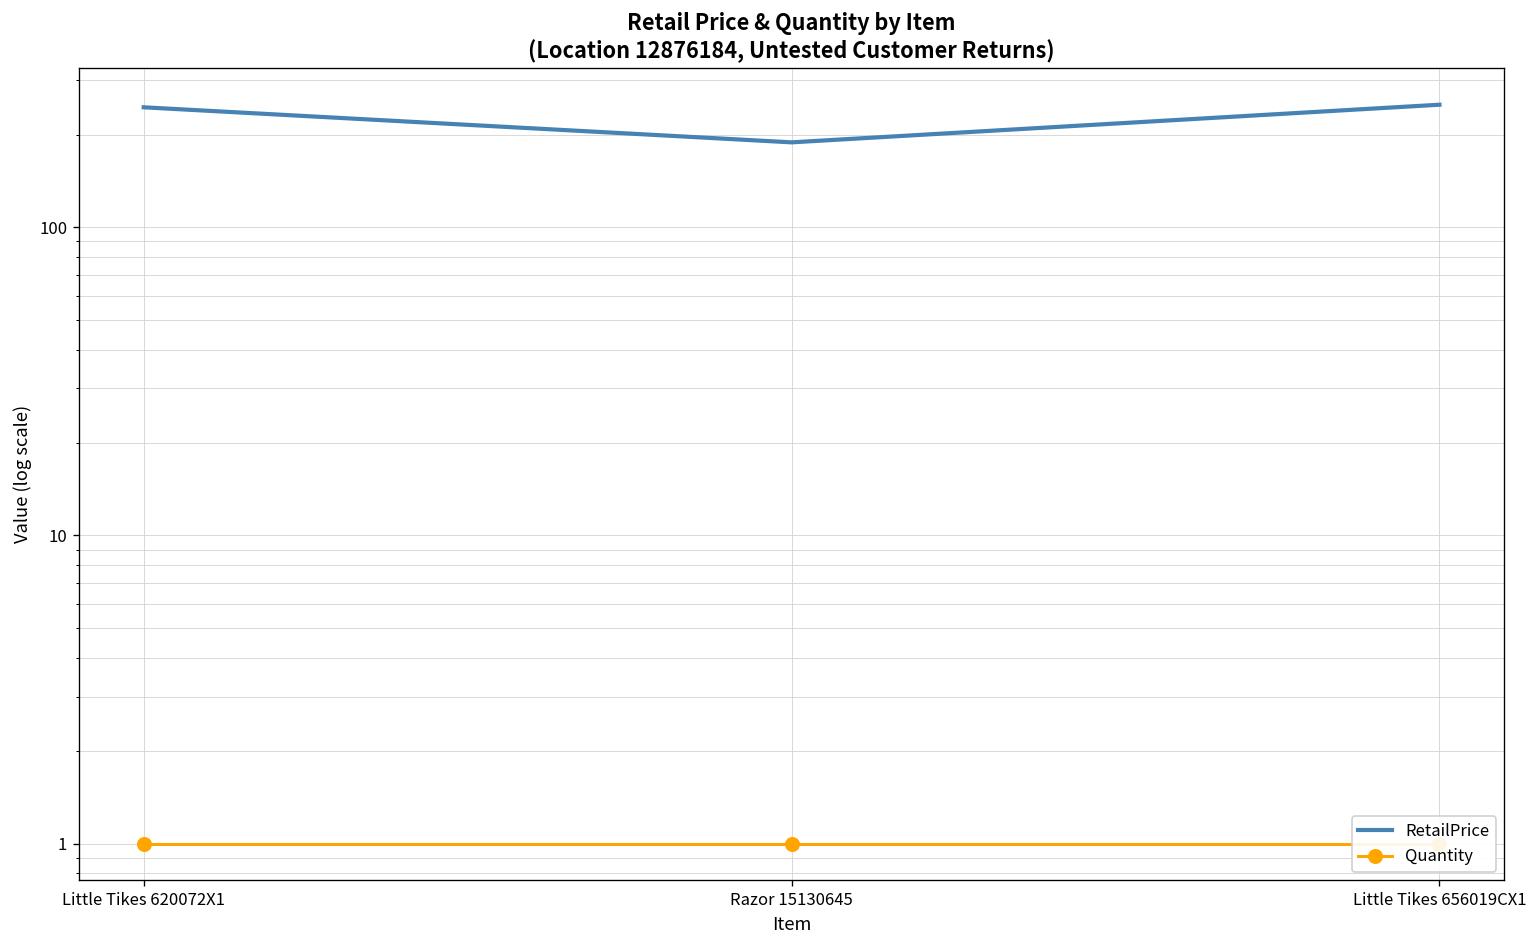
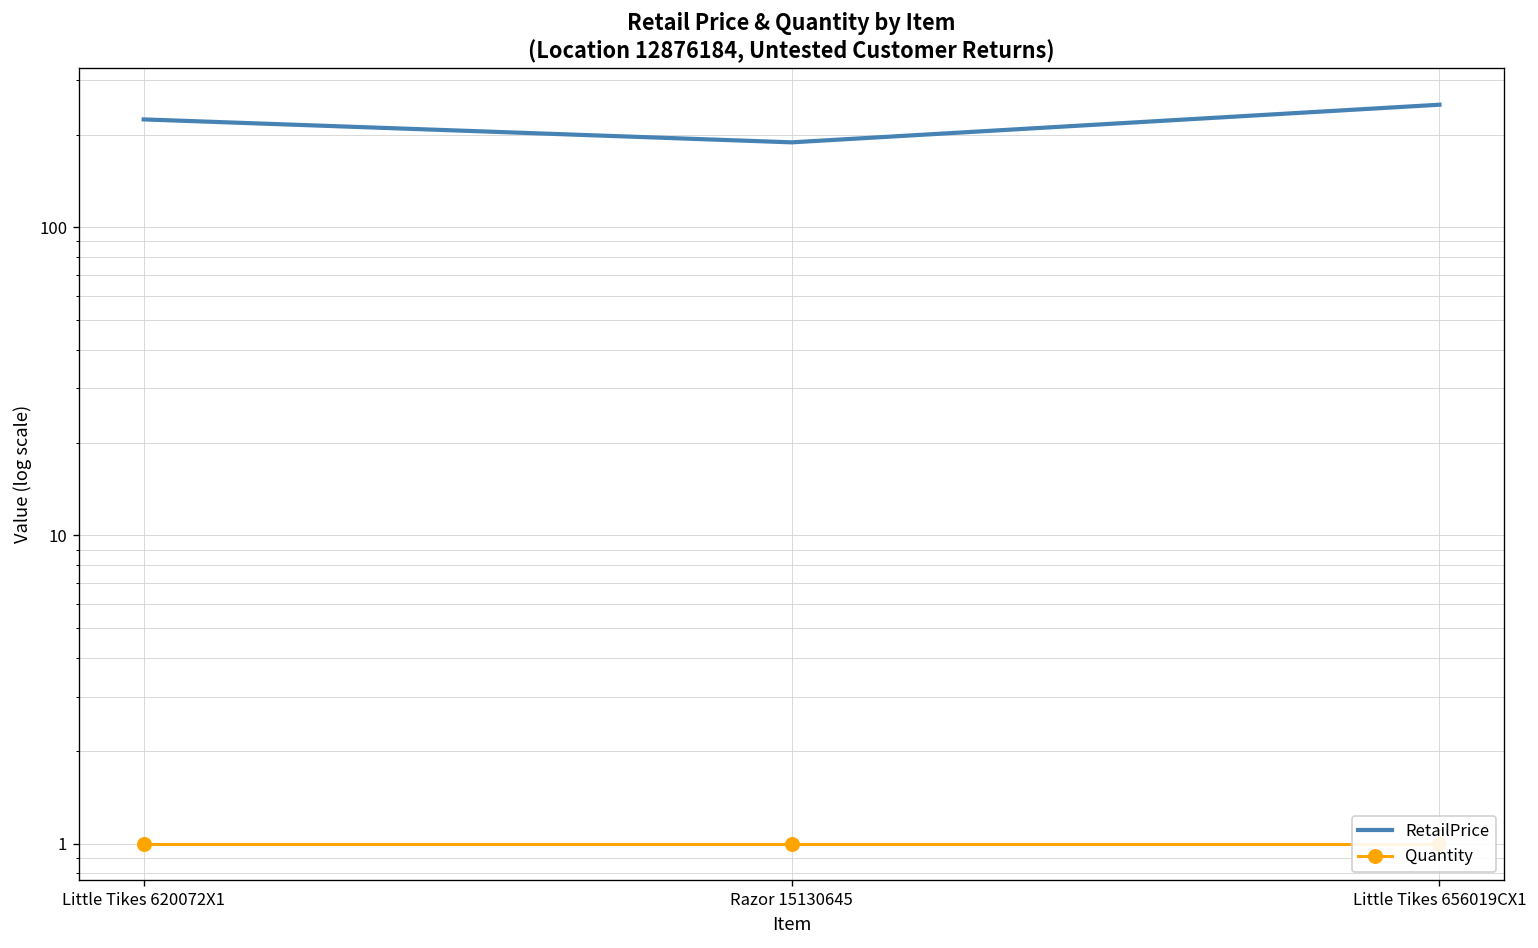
RetailPrice, Little Tikes 620072X1: 250 -> 220
